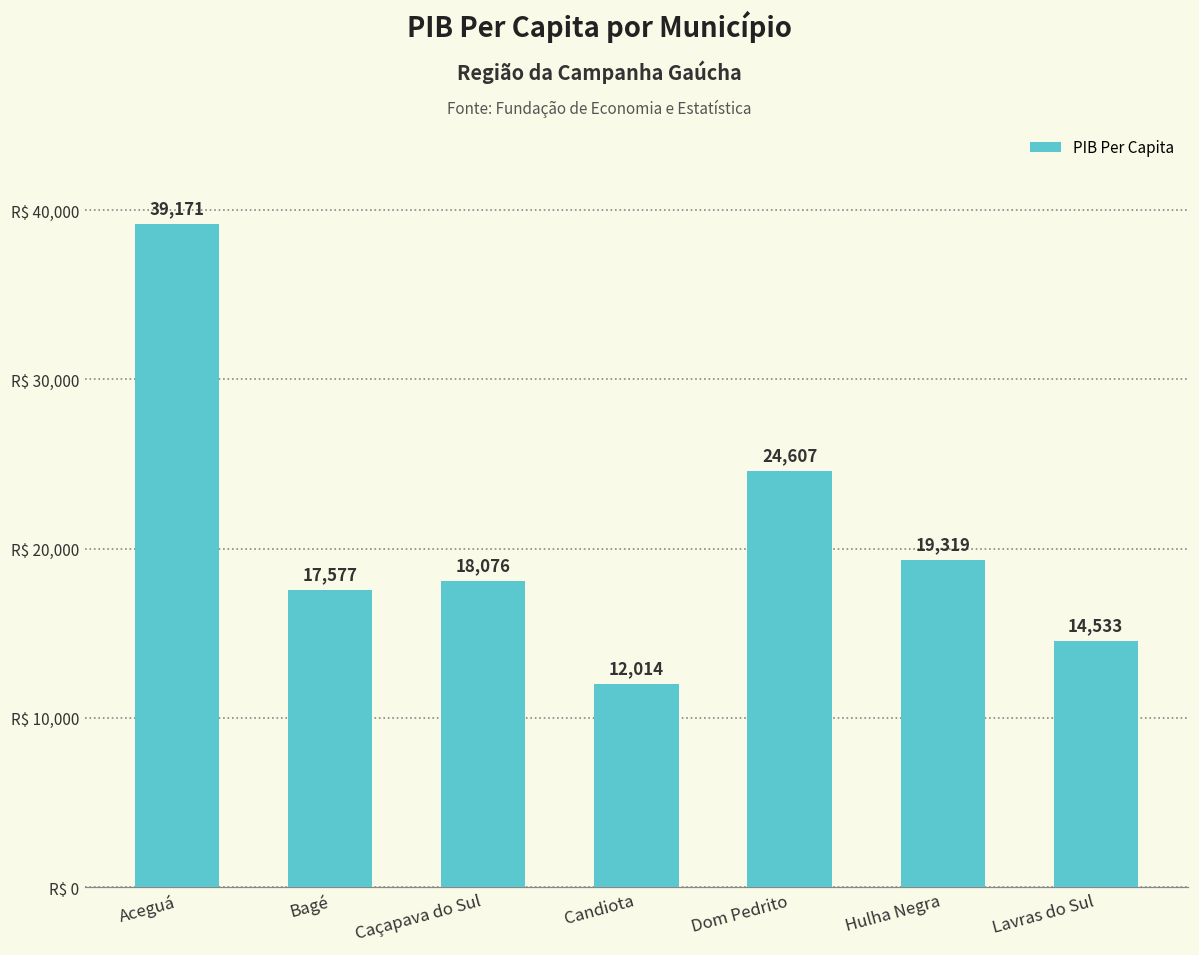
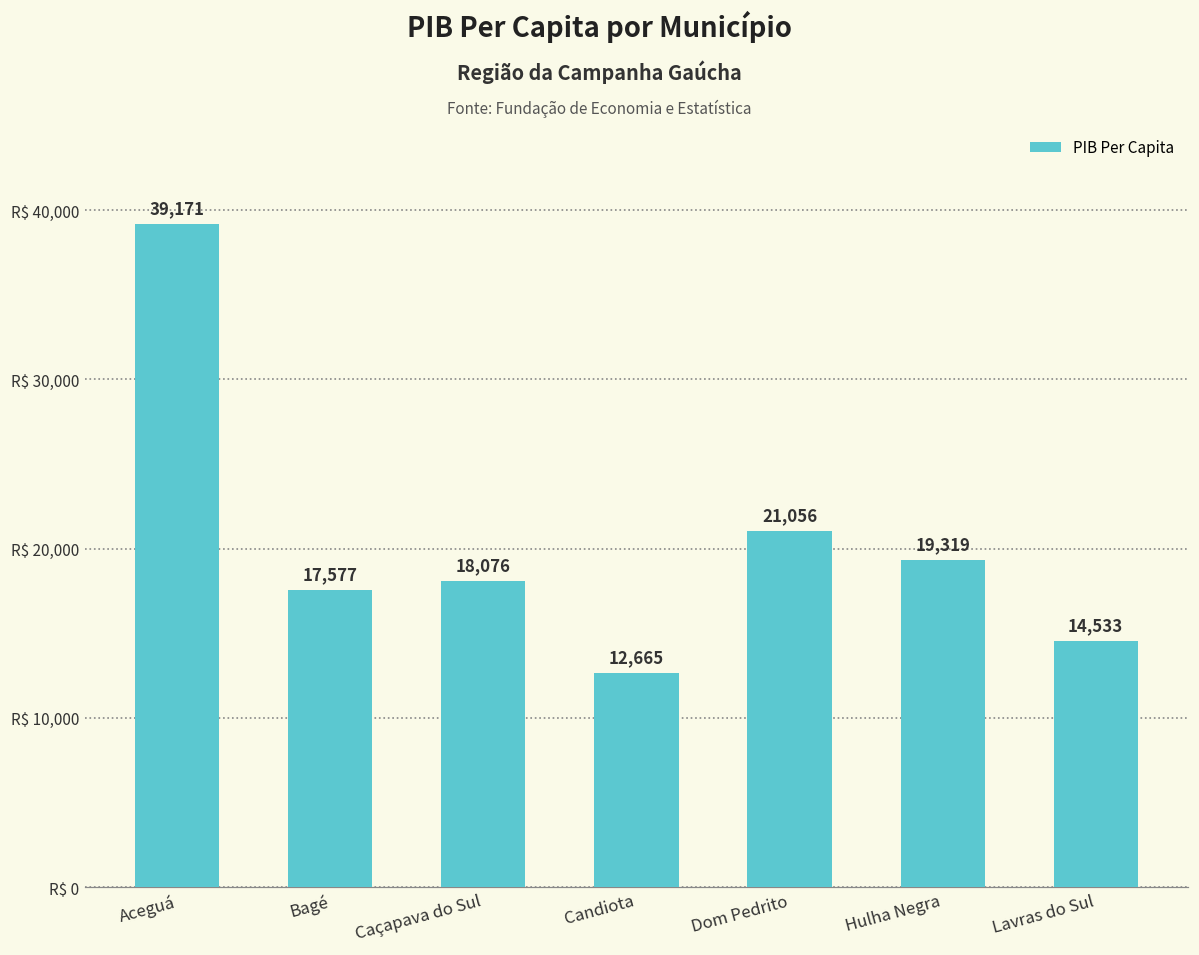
Candiota: 12,014 -> 12,665
Dom Pedrito: 24,607 -> 21,056
